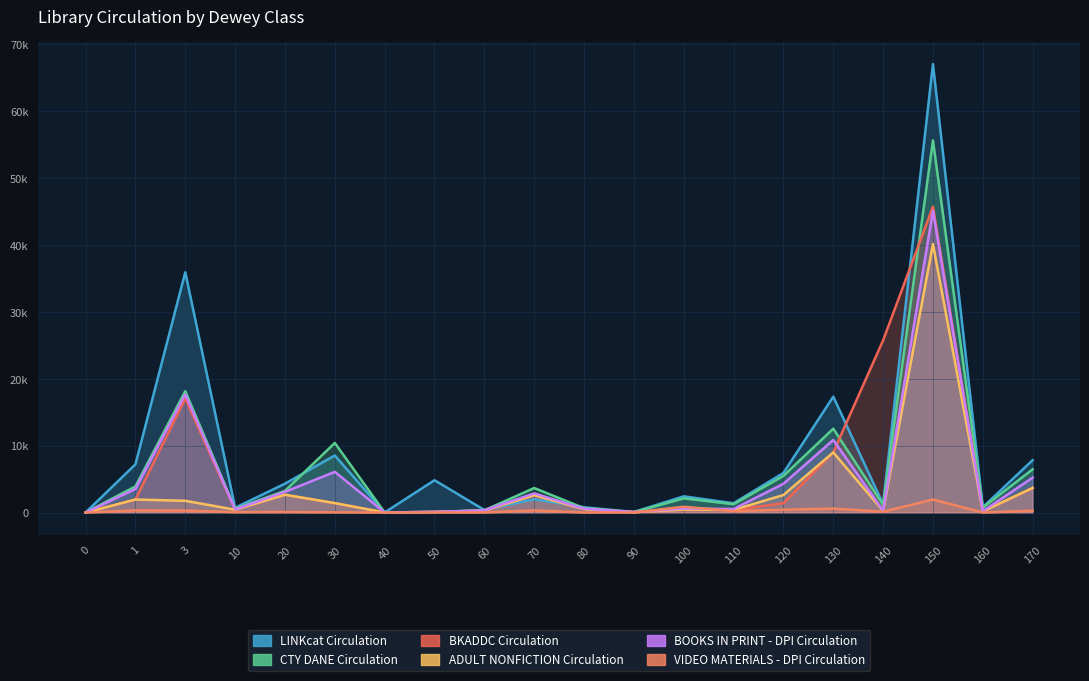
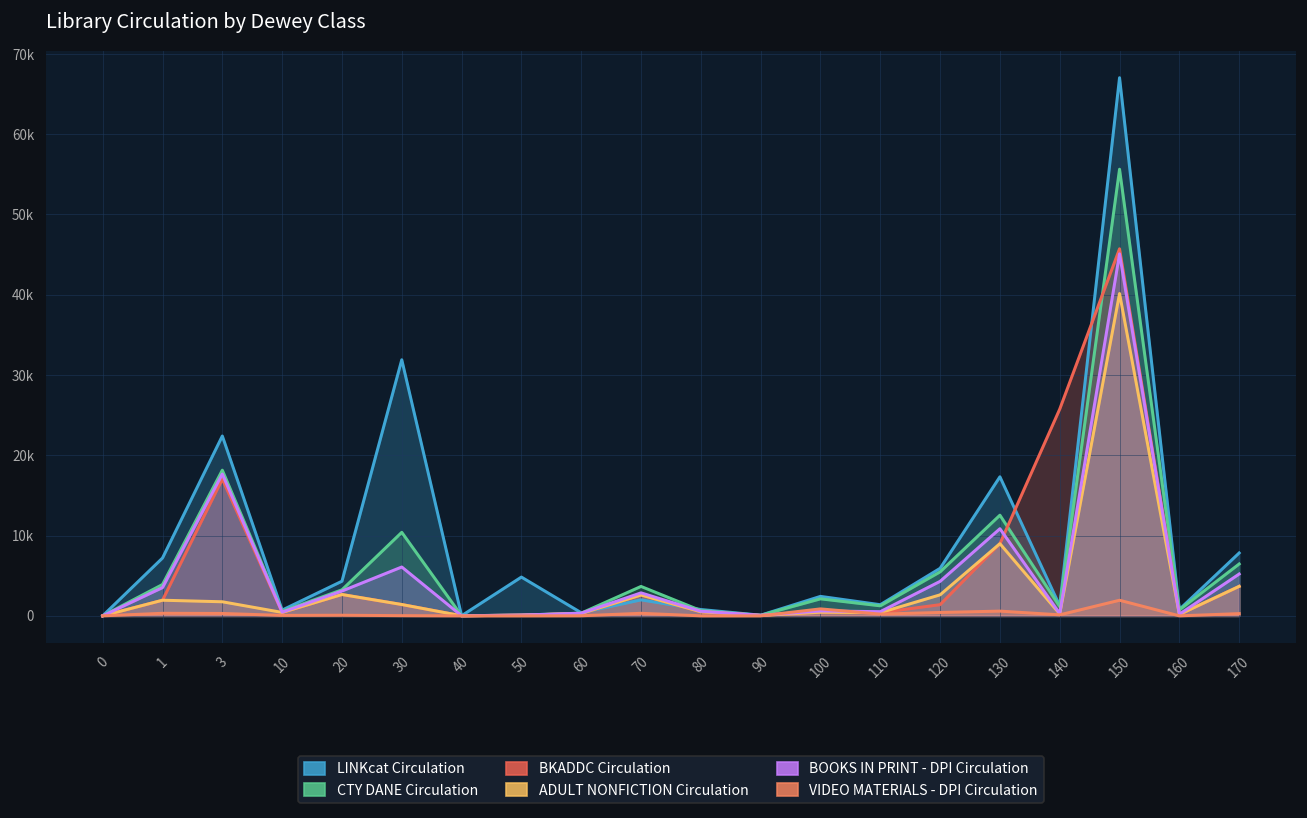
LINKcat Circulation, 3: 36000 -> 22000
LINKcat Circulation, 30: 9000 -> 32000
